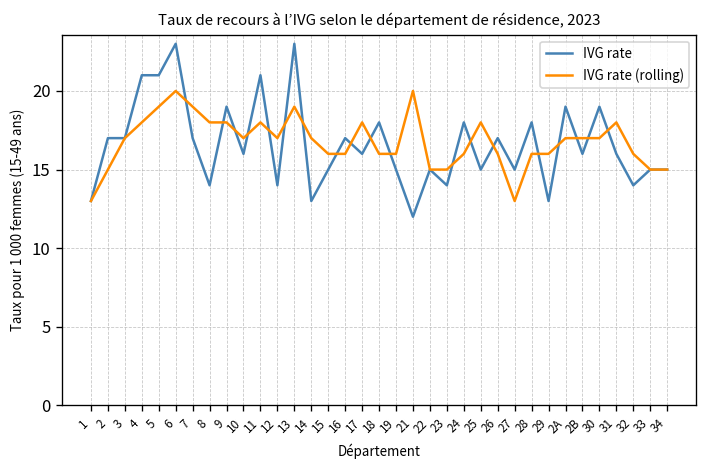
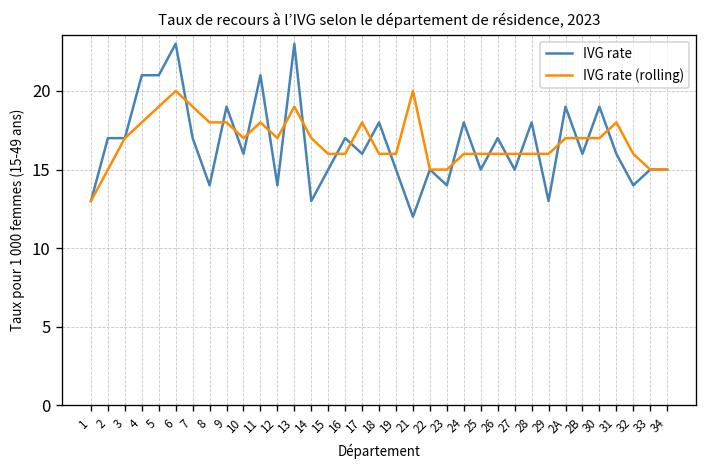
IVG rate (rolling), 25: 18 -> 16
IVG rate (rolling), 27: 13 -> 16
